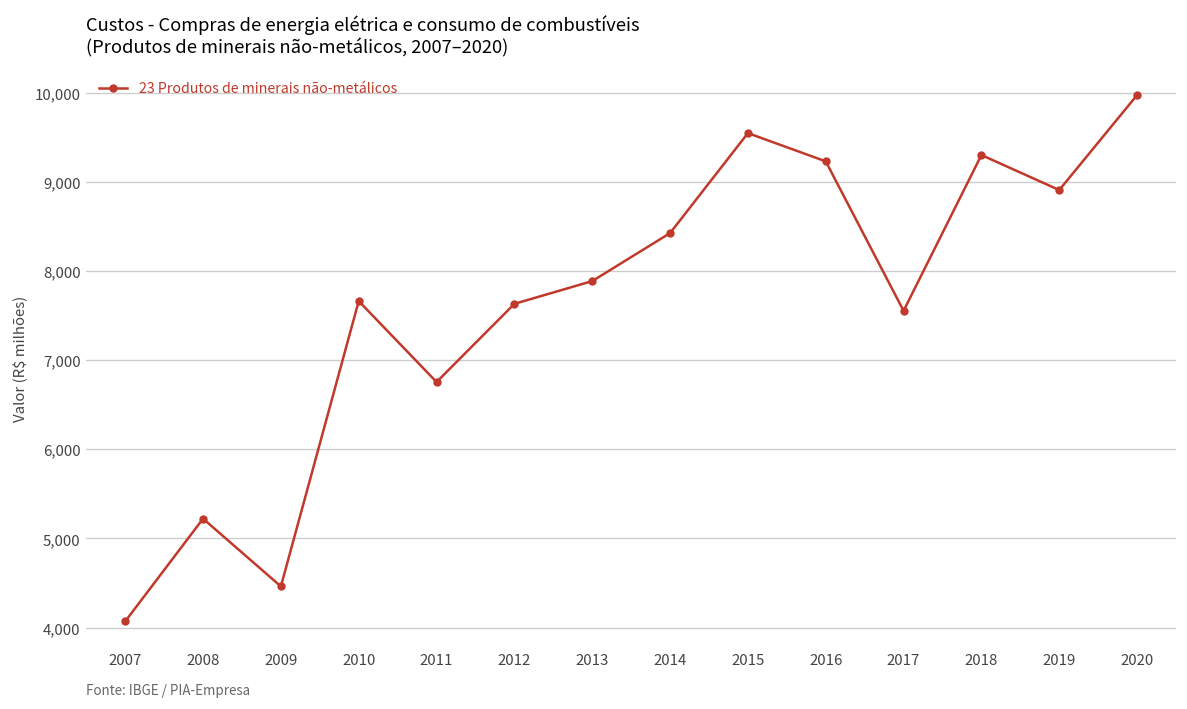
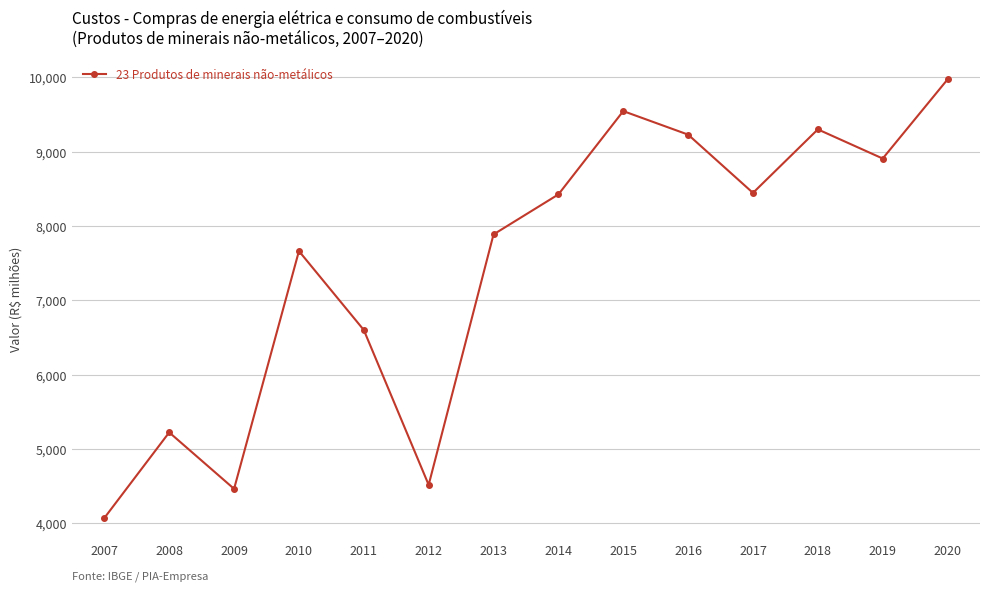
2011: 6,800 -> 6,600
2012: 7,600 -> 4,500
2017: 7,600 -> 8,400
